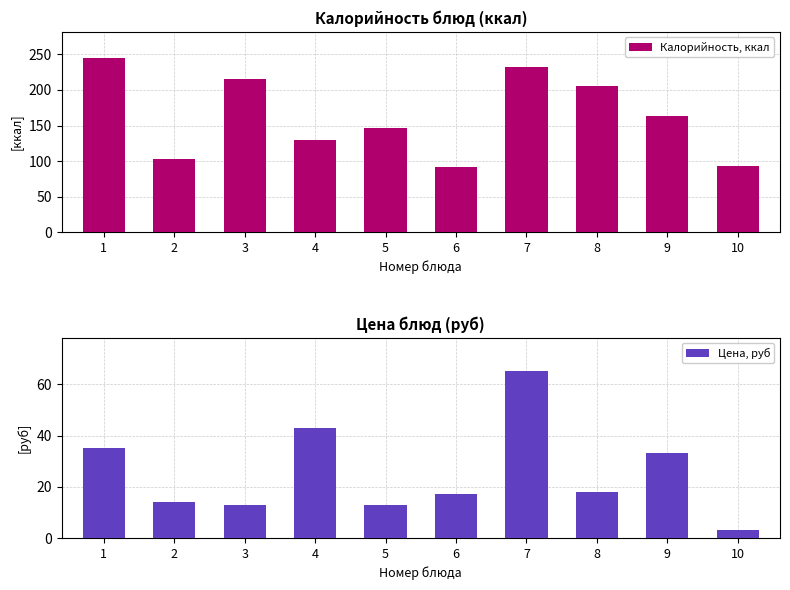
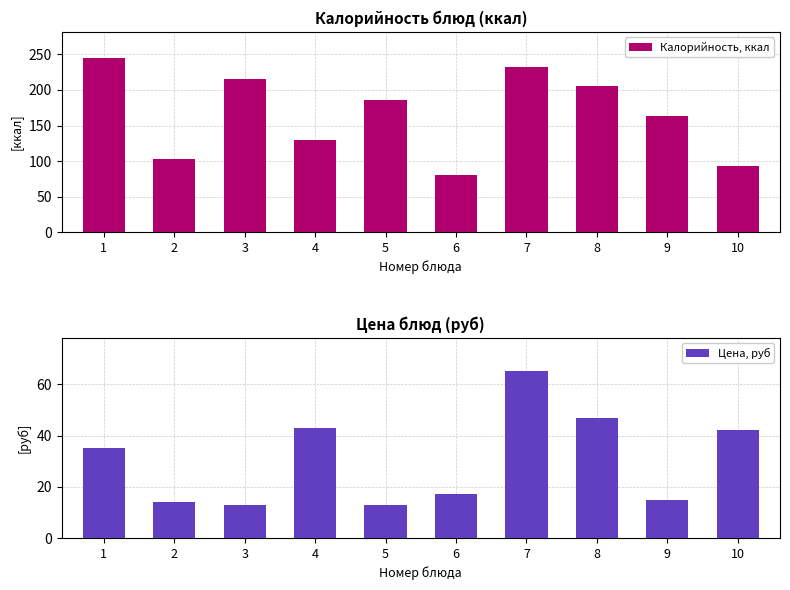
Калорийность блюд (ккал), 5: 150 -> 190
Калорийность блюд (ккал), 6: 90 -> 80
Цена блюд (руб), 8: 18 -> 47
Цена блюд (руб), 9: 33 -> 15
Цена блюд (руб), 10: 3 -> 42
